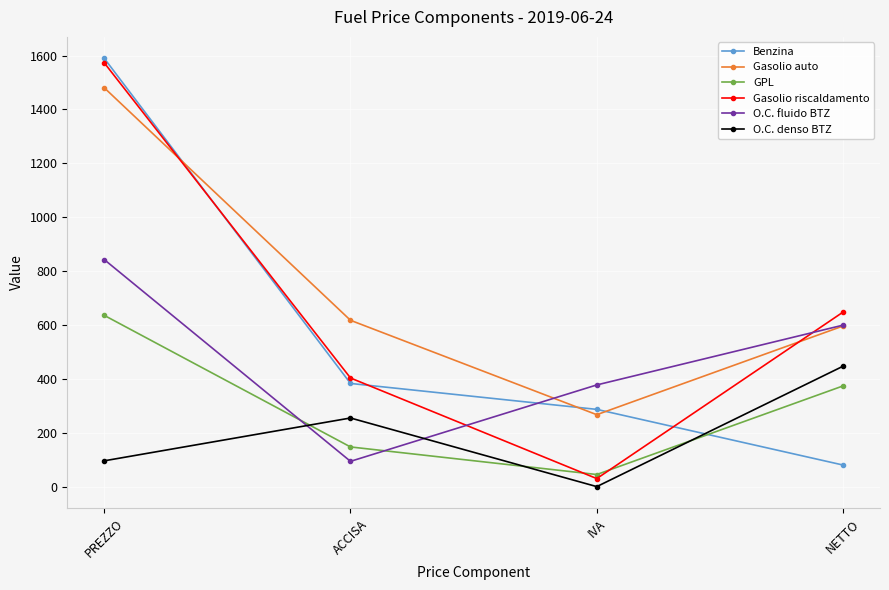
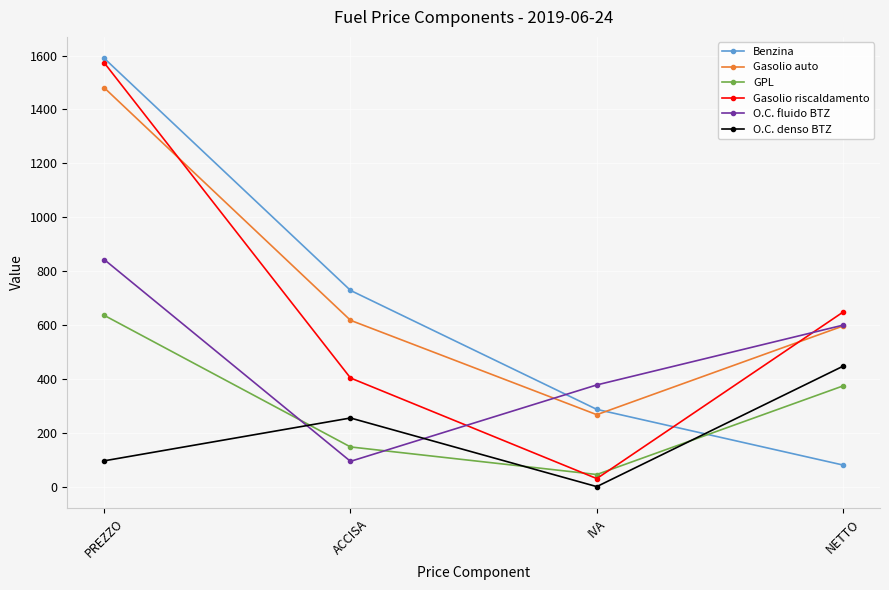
Benzina, ACCISA: 380 -> 730
